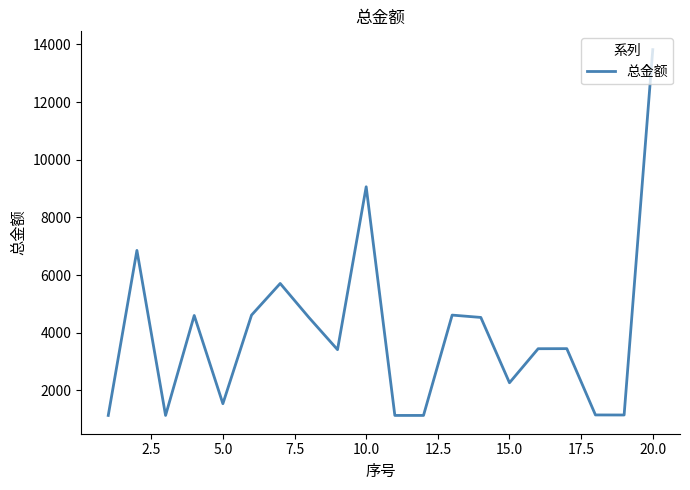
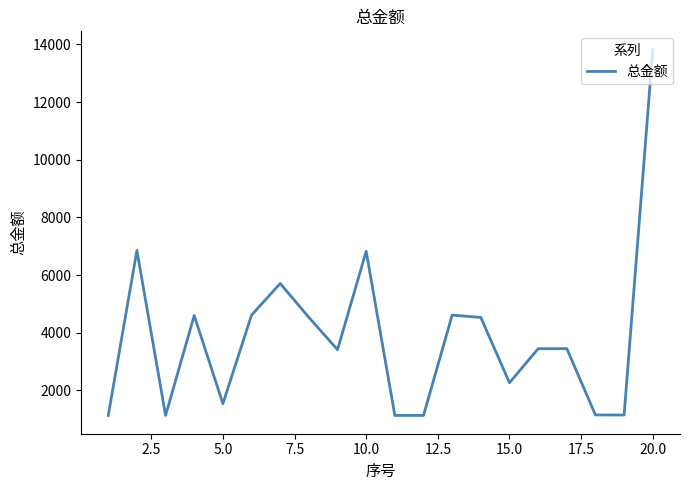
10.0: 9100 -> 6800
